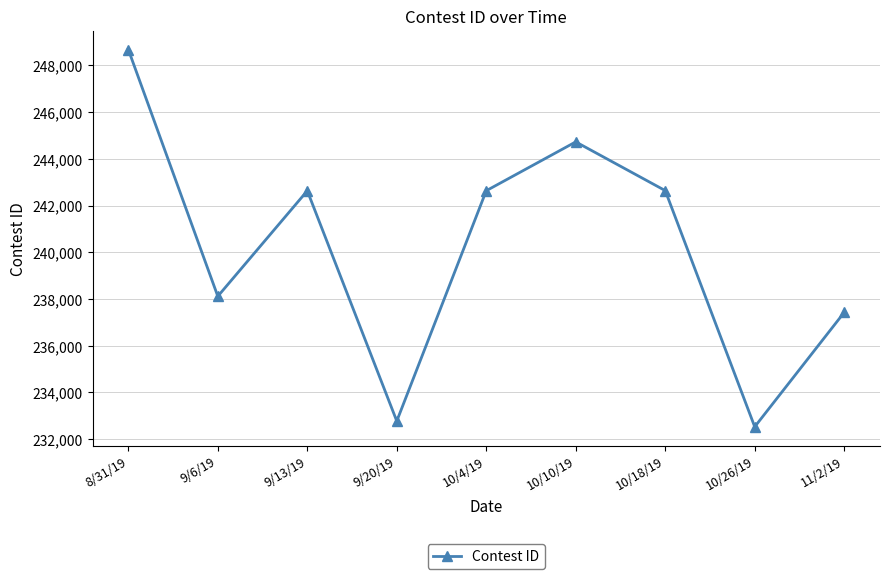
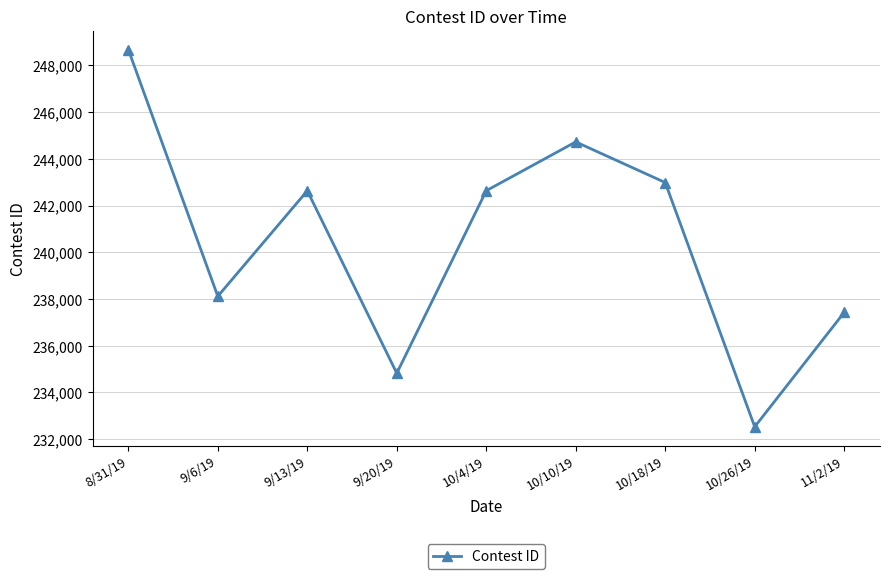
9/20/19: 232,800 -> 234,800
10/18/19: 242,600 -> 243,000
